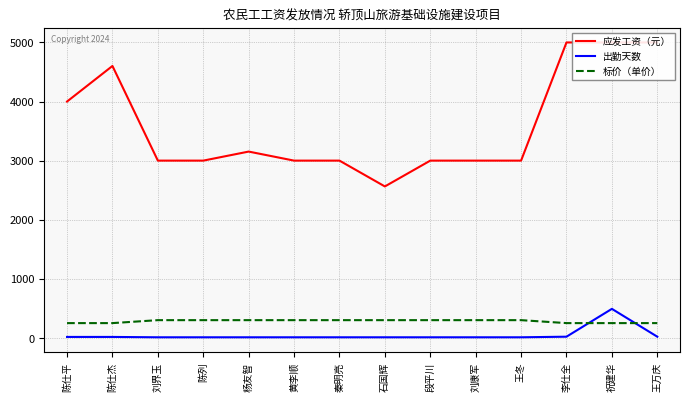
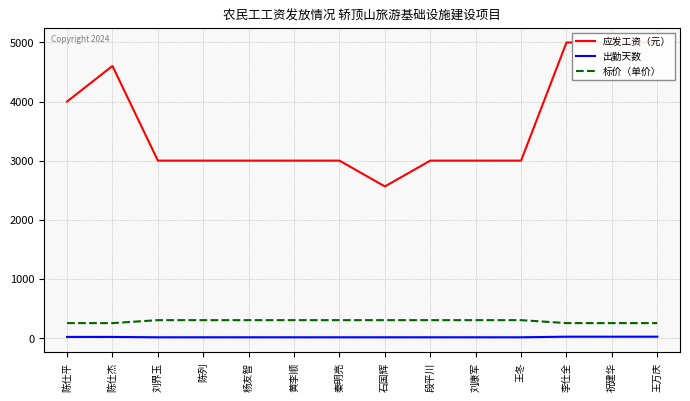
应发工资（元）, 杨友智: 3200 -> 3000
出勤天数, 祝建华: 500 -> 0
